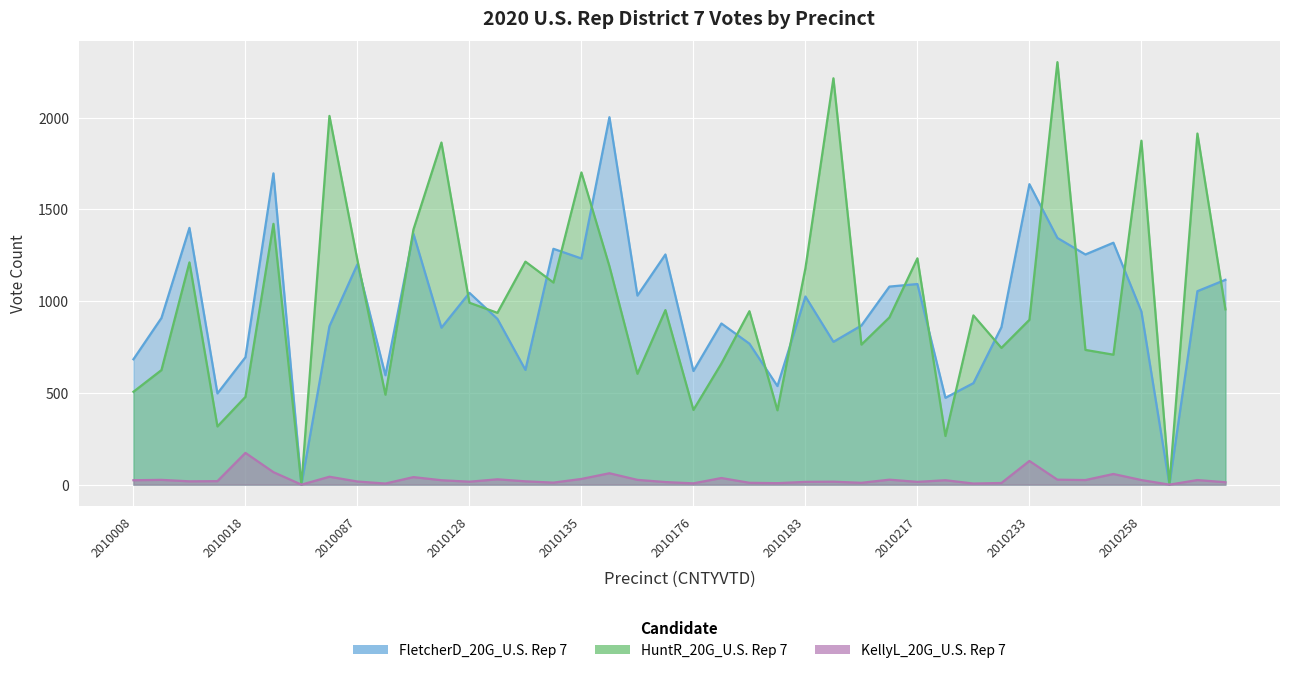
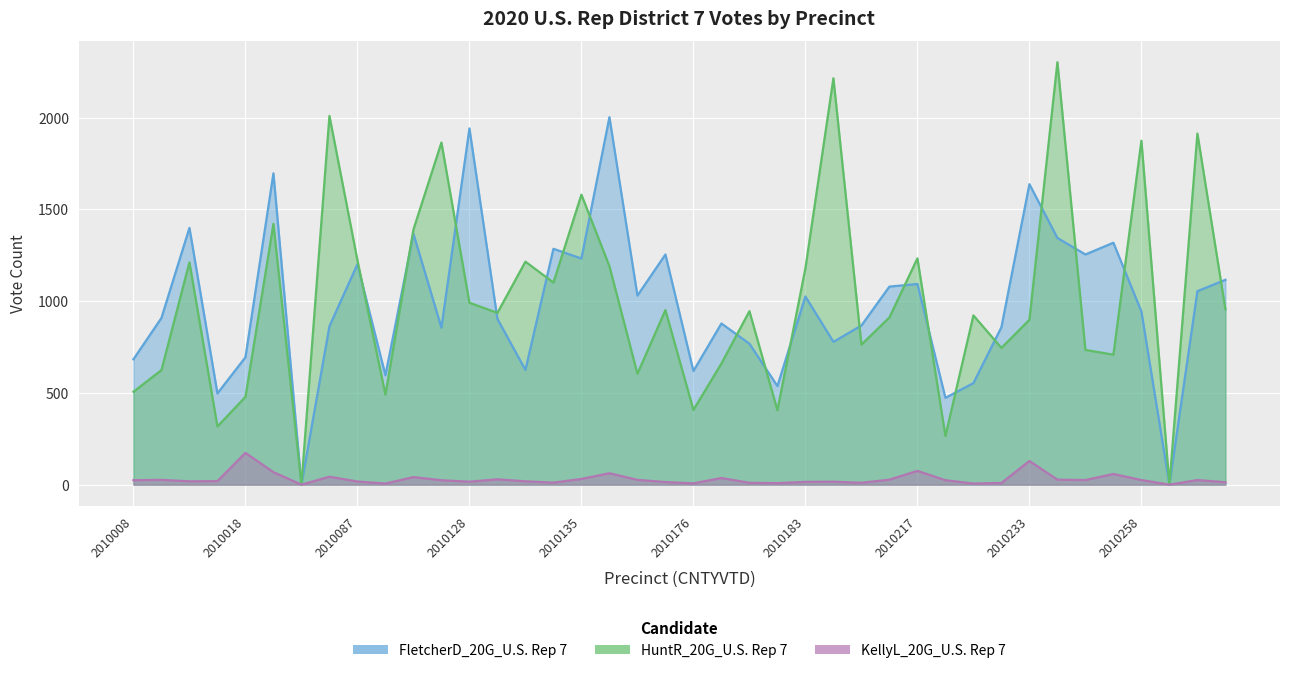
FletcherD_20G_U.S. Rep 7, 2010128: 1050 -> 1940
HuntR_20G_U.S. Rep 7, 2010135: 1700 -> 1580
KellyL_20G_U.S. Rep 7, 2010217: 20 -> 80
